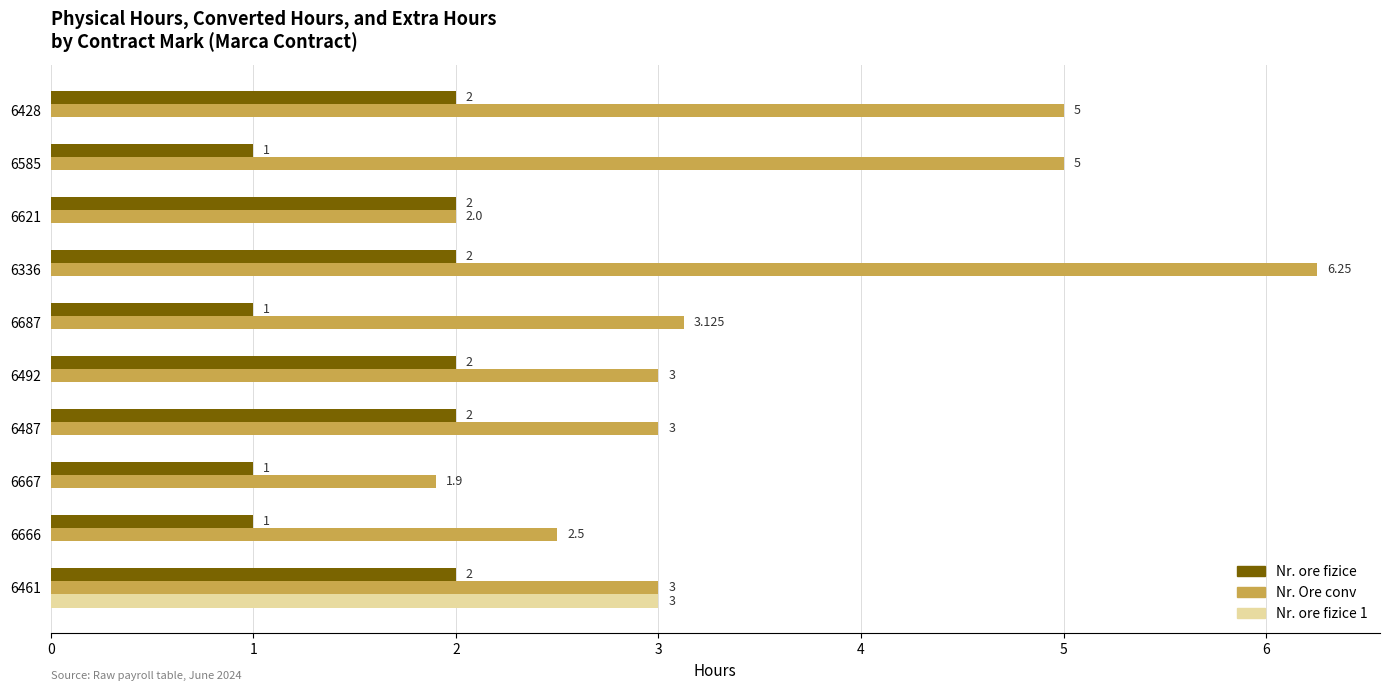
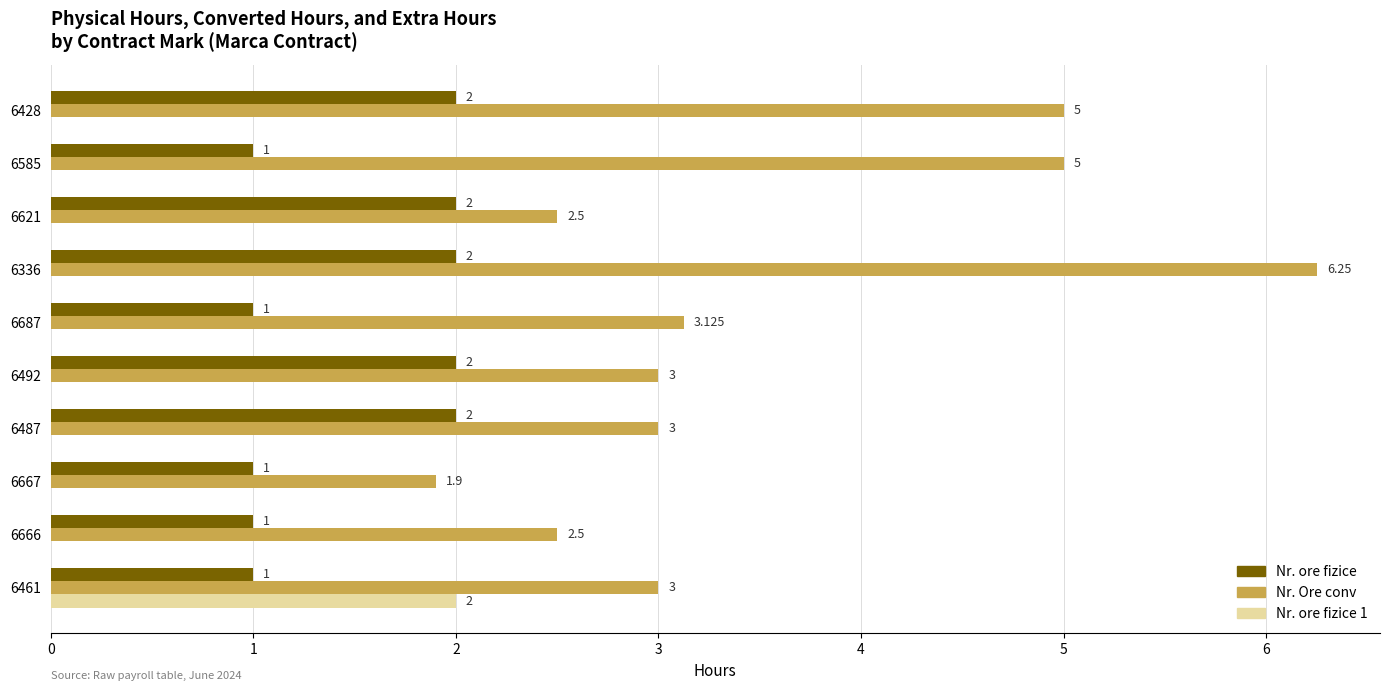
Nr. Ore conv, 6621: 2.0 -> 2.5
Nr. ore fizice, 6461: 2 -> 1
Nr. ore fizice 1, 6461: 3 -> 2
